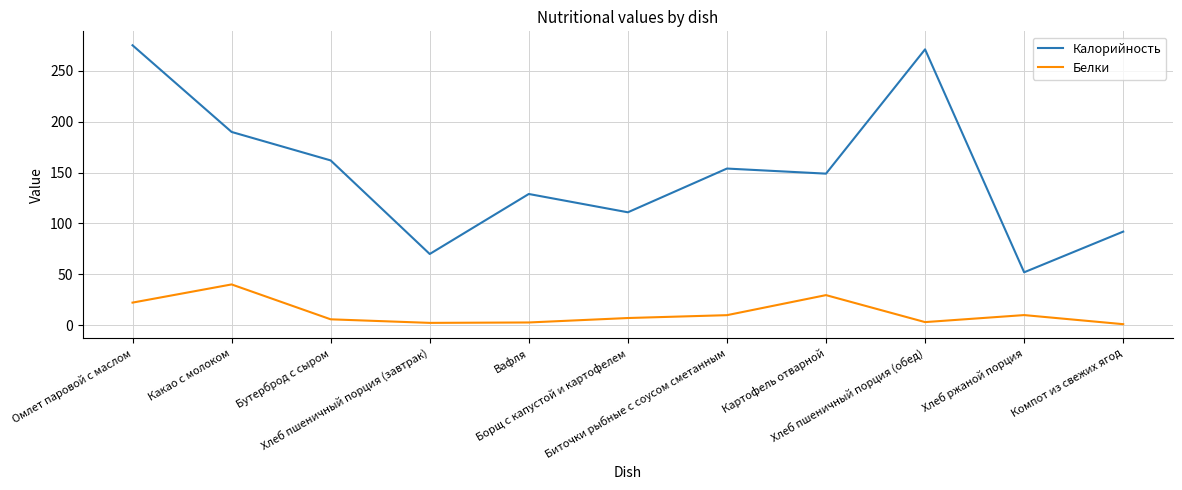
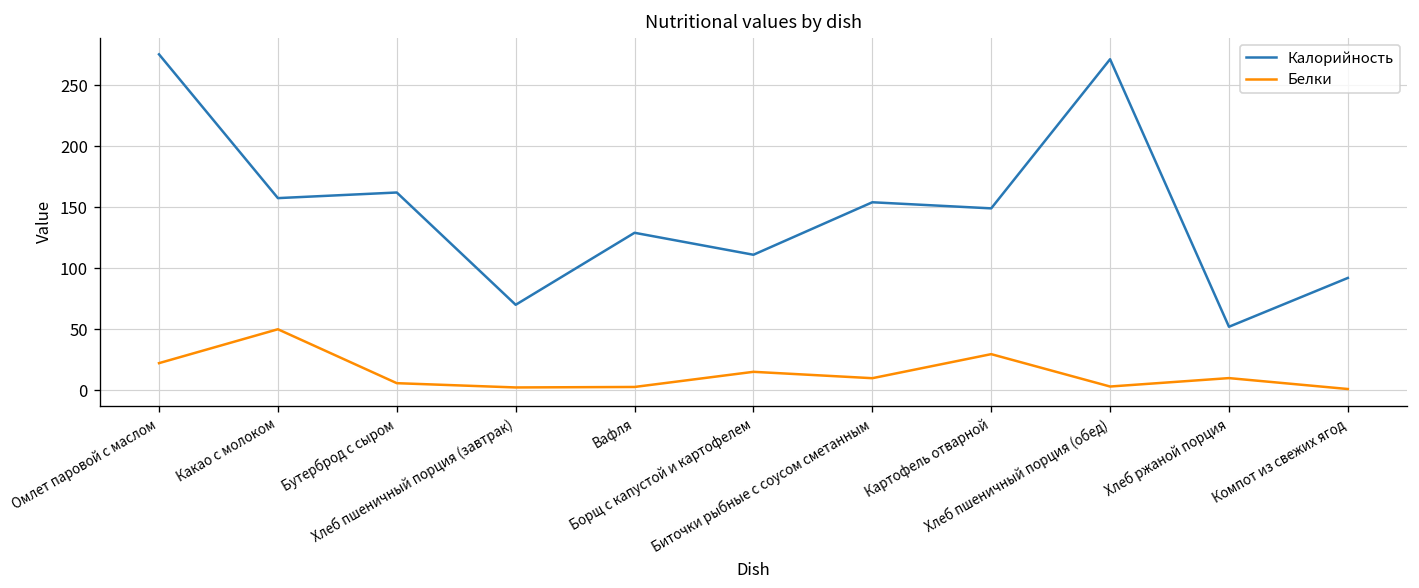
Калорийность, Какао с молоком: 190 -> 157
Белки, Какао с молоком: 40 -> 50
Белки, Борщ с капустой и картофелем: 7 -> 15
